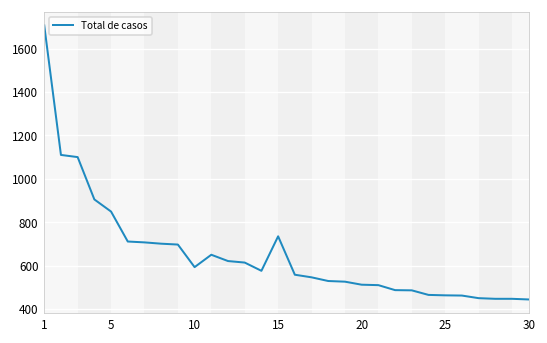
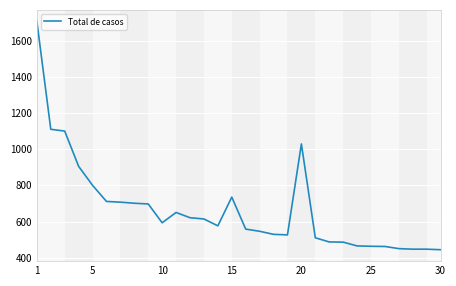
5: 850 -> 800
20: 510 -> 1030
